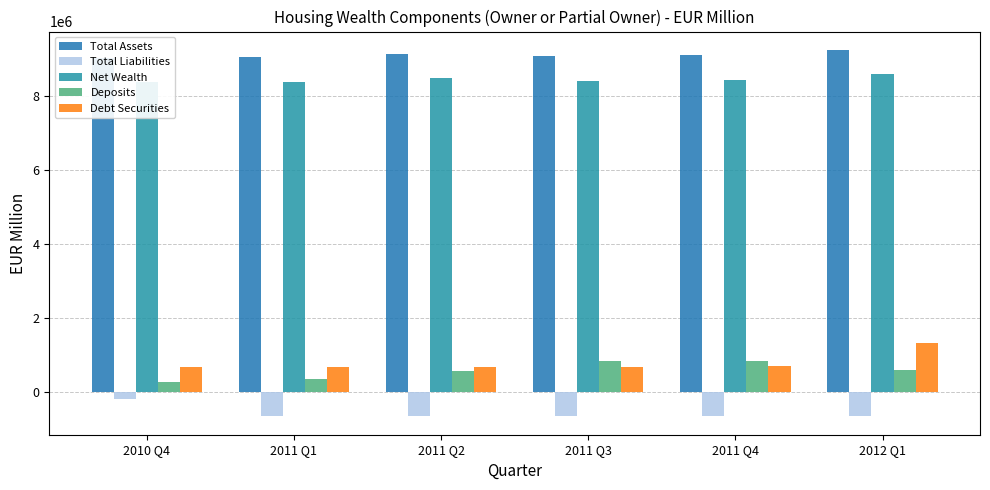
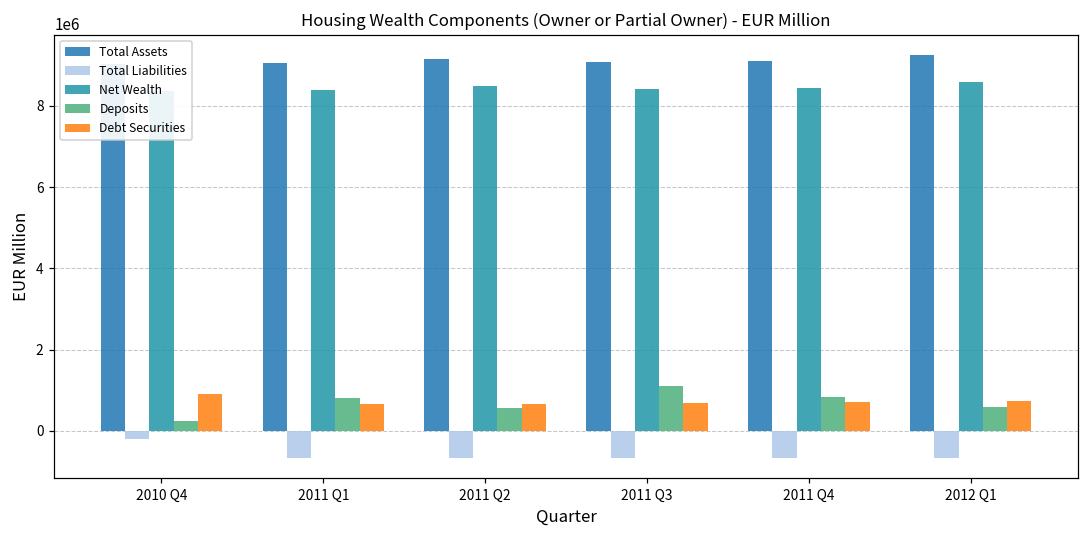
Debt Securities, 2010 Q4: 700000 -> 900000
Deposits, 2011 Q1: 400000 -> 800000
Deposits, 2011 Q3: 800000 -> 1100000
Debt Securities, 2012 Q1: 1300000 -> 700000
